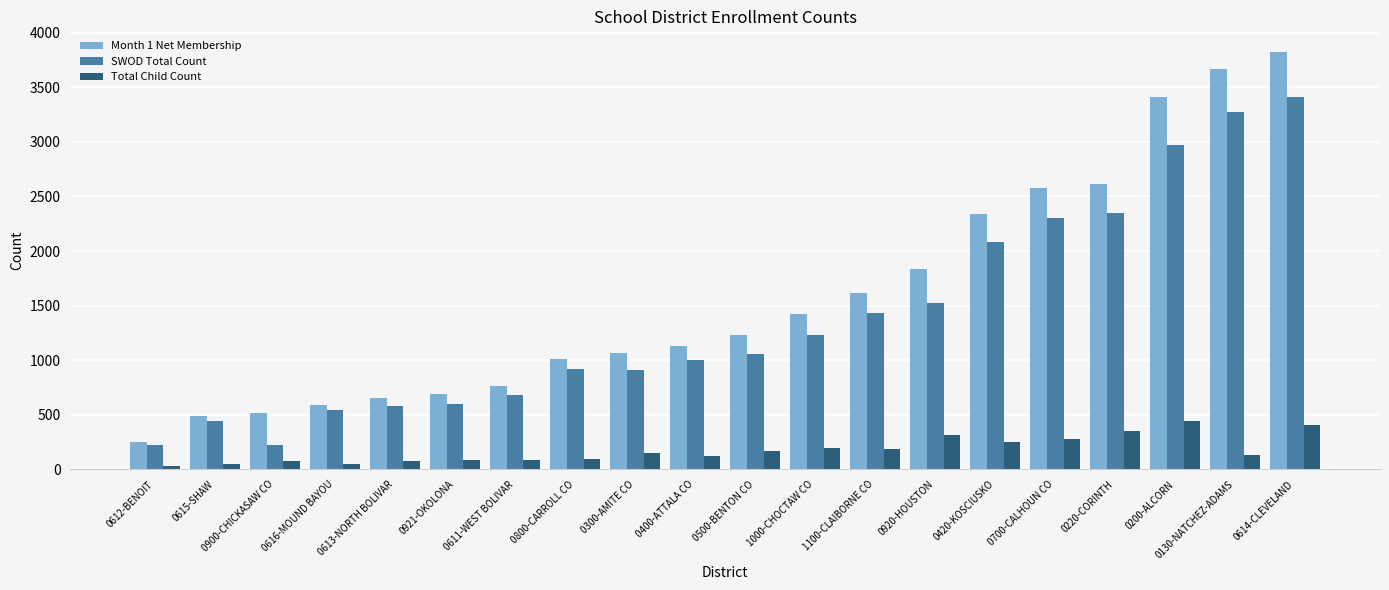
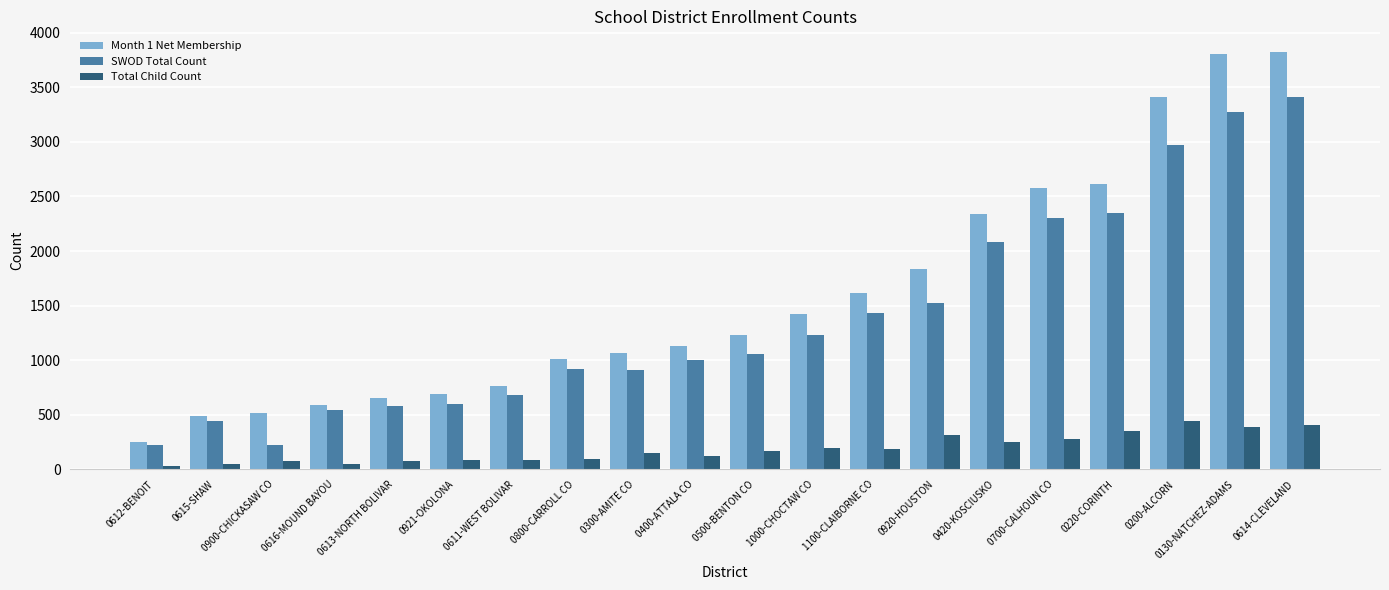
Month 1 Net Membership, 0130-NATCHEZ-ADAMS: 3660 -> 3810
Total Child Count, 0130-NATCHEZ-ADAMS: 130 -> 390
